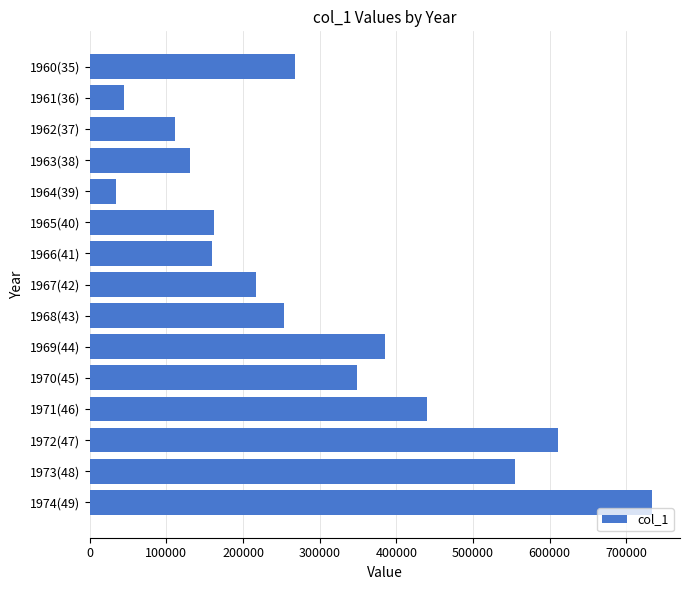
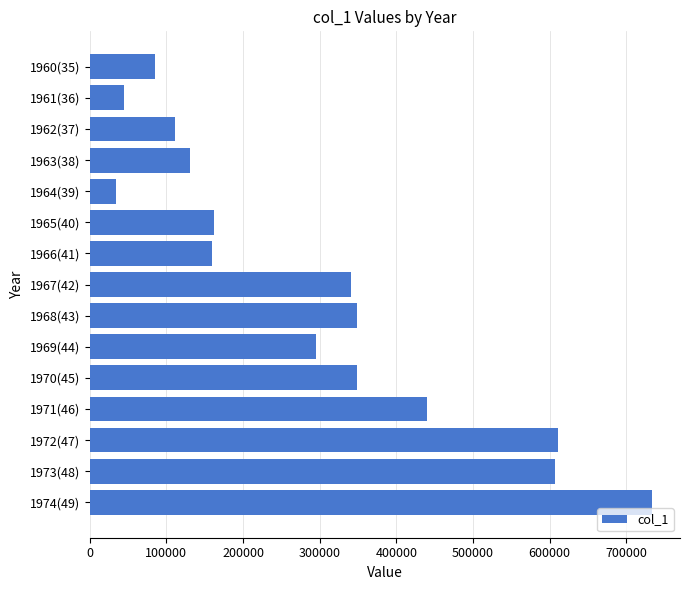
1960(35): 270000 -> 90000
1967(42): 220000 -> 340000
1968(43): 250000 -> 350000
1969(44): 390000 -> 300000
1973(48): 560000 -> 610000
